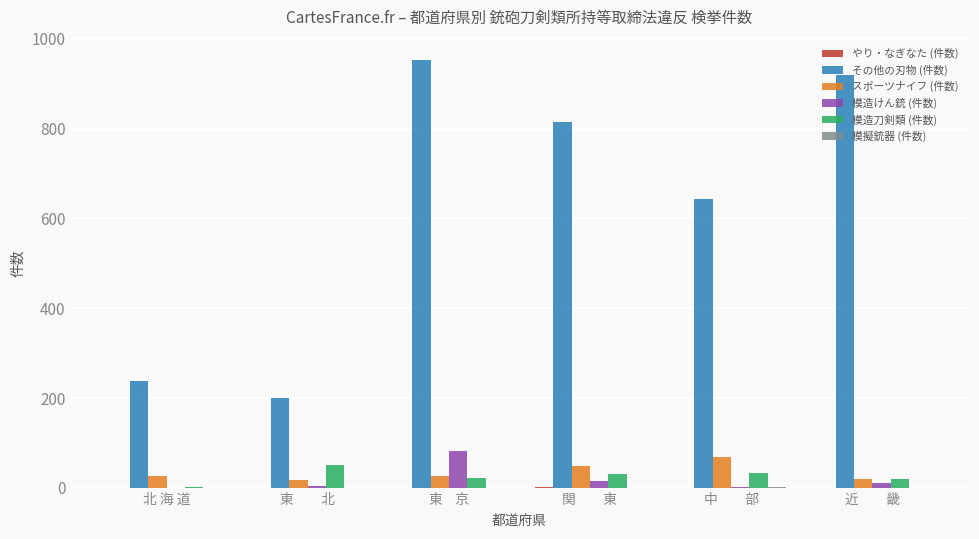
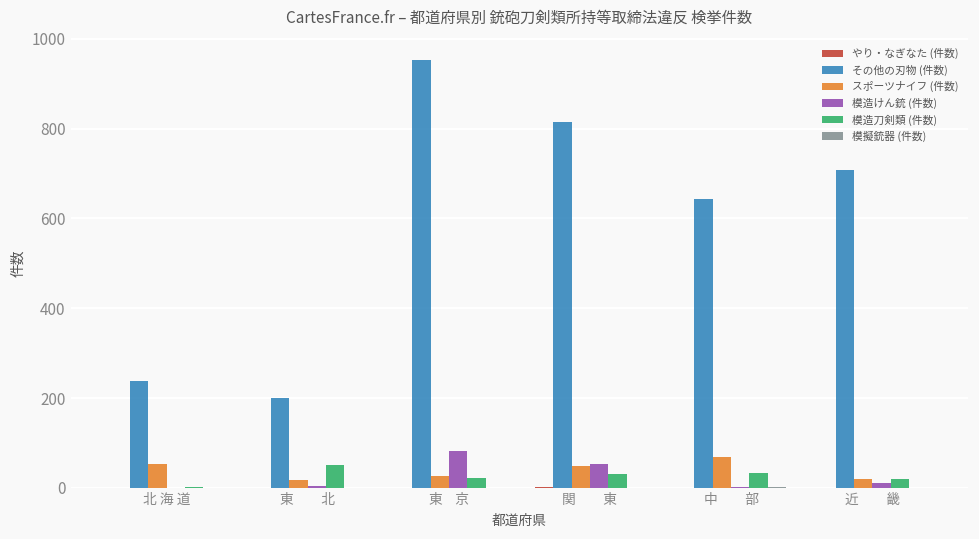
スポーツナイフ (件数), 北 海 道: 30 -> 50
模造けん銃 (件数), 関 東: 20 -> 50
その他の刃物 (件数), 近 畿: 920 -> 710
